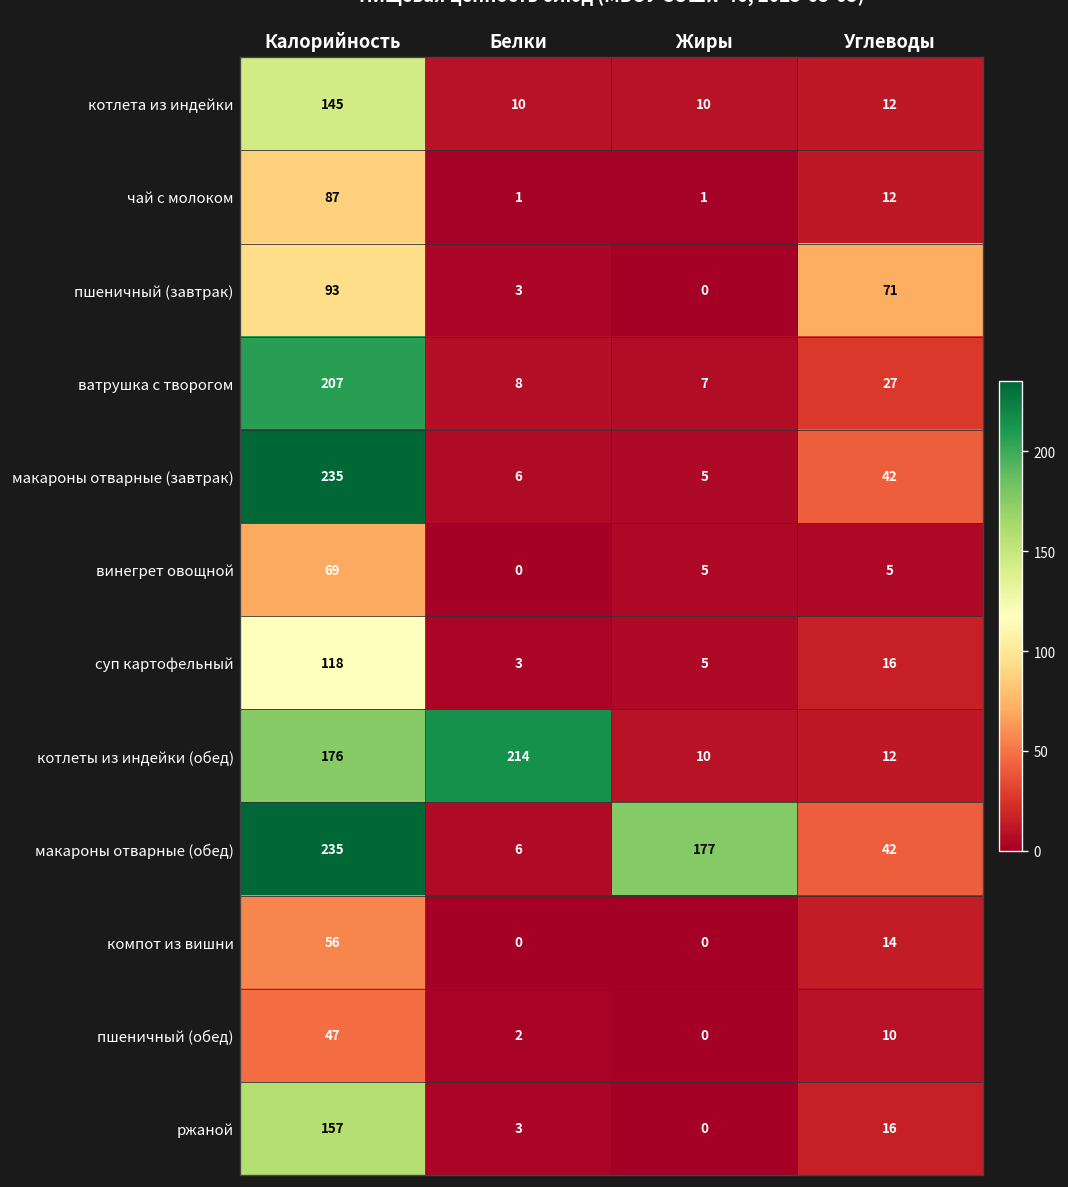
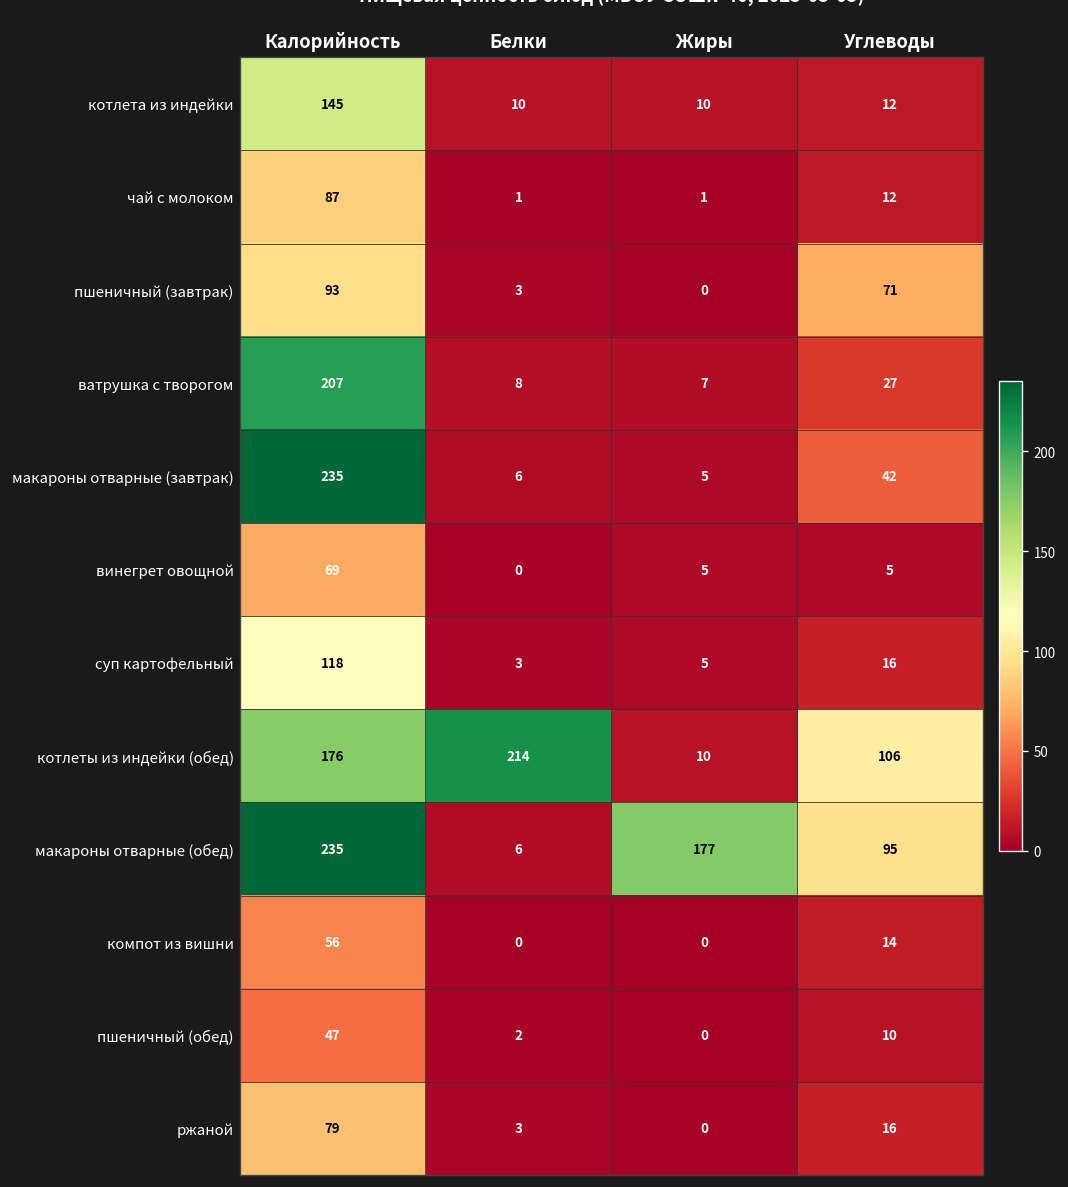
котлеты из индейки (обед), Углеводы: 12 -> 106
макароны отварные (обед), Углеводы: 42 -> 95
ржаной, Калорийность: 157 -> 79
